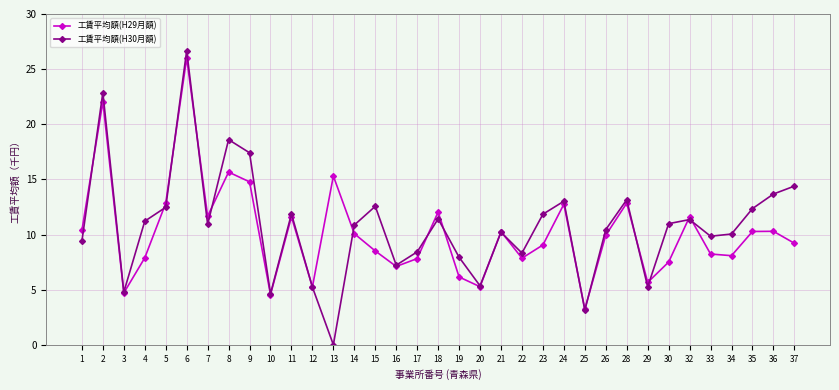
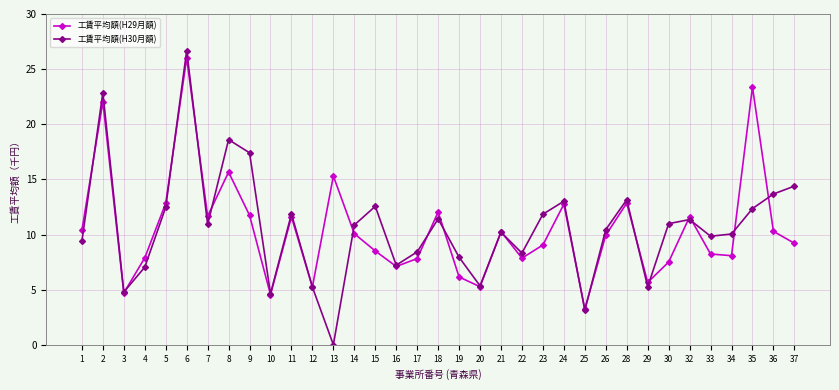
工賃平均額(H30月額), 4: 11.2 -> 7.0
工賃平均額(H29月額), 9: 14.8 -> 11.7
工賃平均額(H29月額), 35: 10.3 -> 23.4
